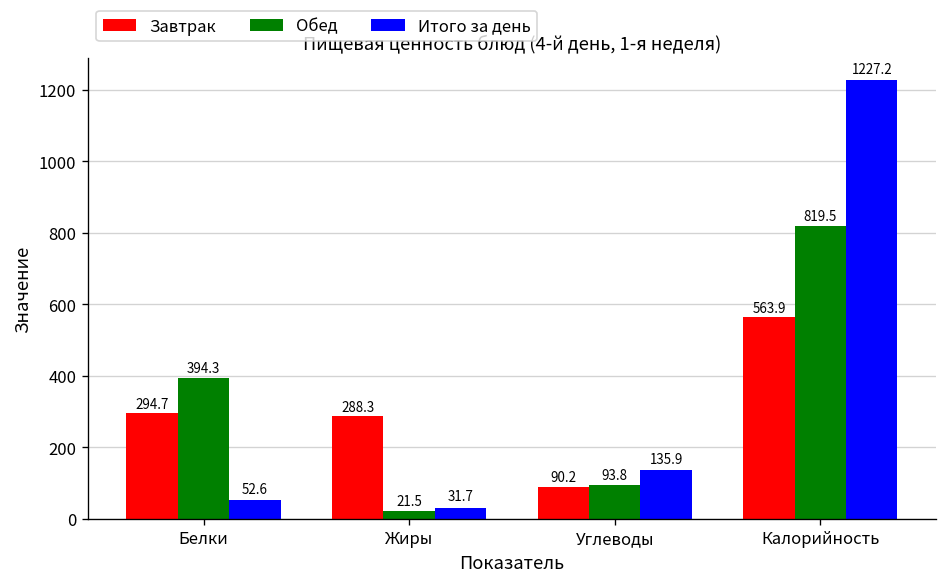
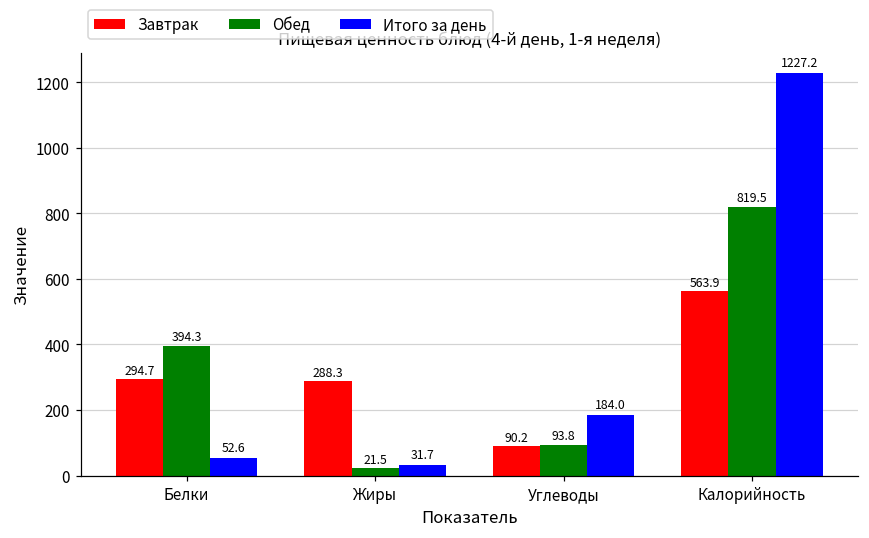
Итого за день, Углеводы: 135.9 -> 184.0
